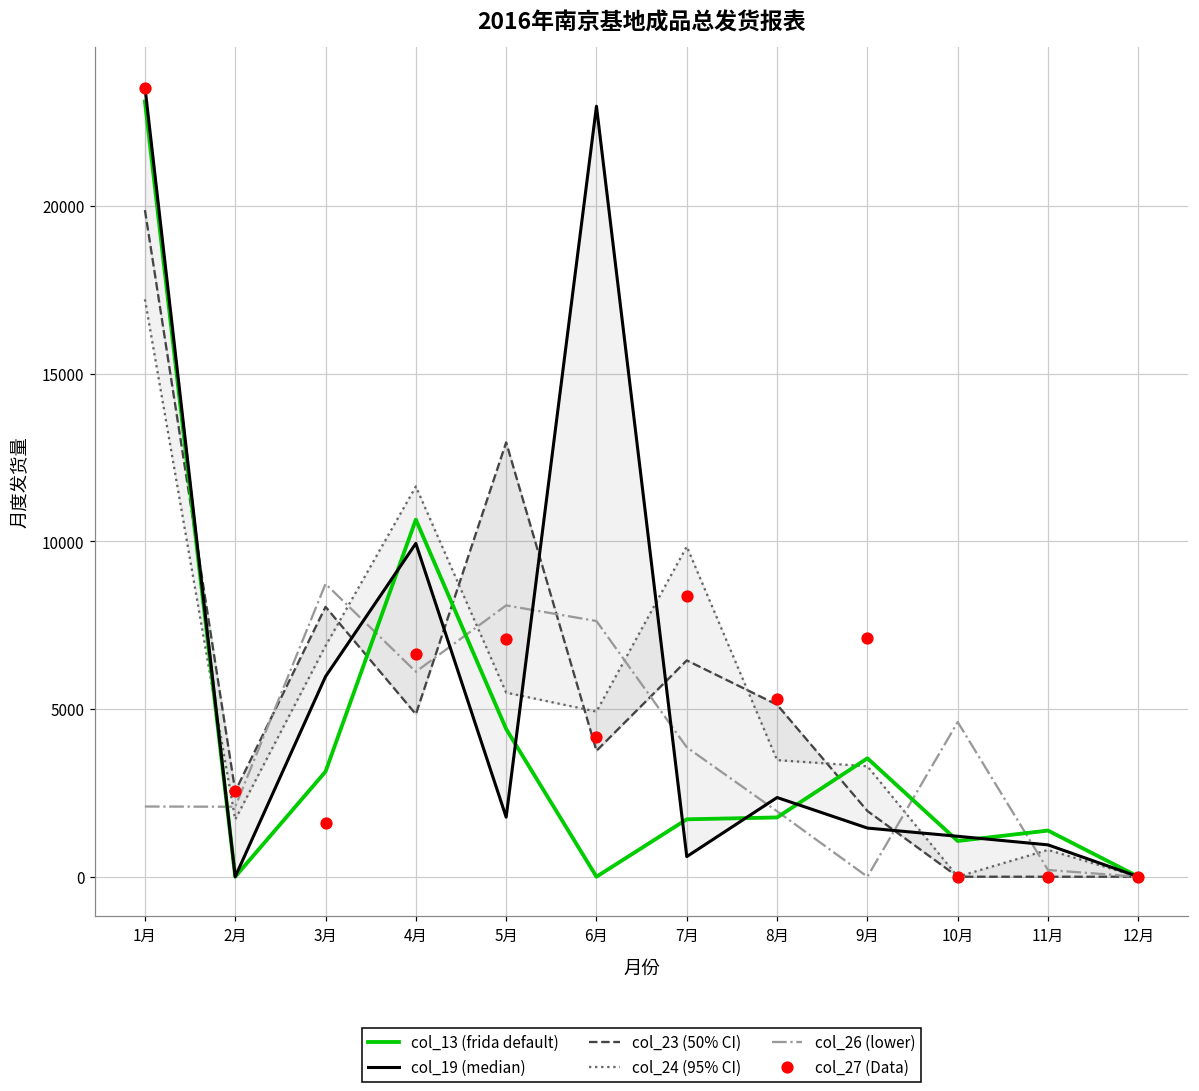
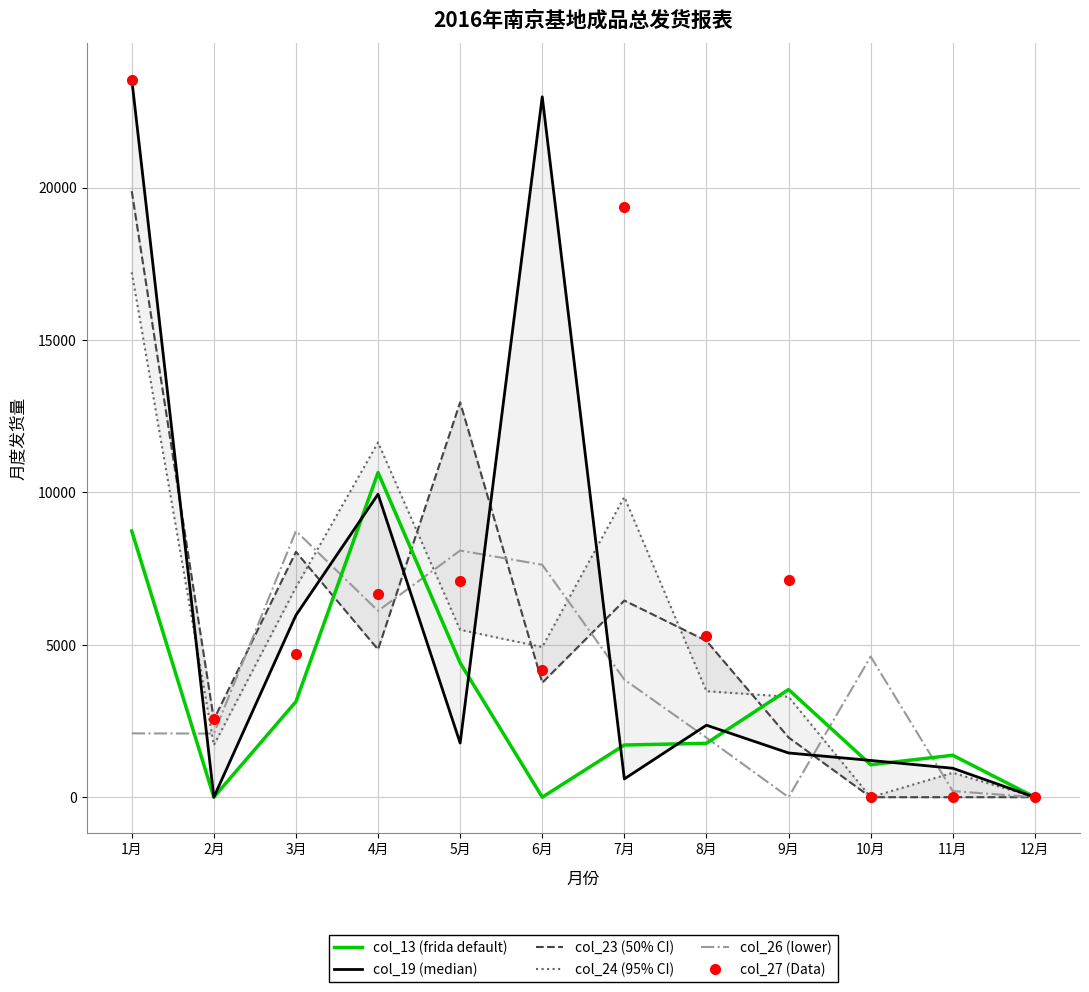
col_13 (frida default), 1月: 23100 -> 8700
col_27 (Data), 3月: 1600 -> 4700
col_27 (Data), 7月: 8400 -> 19400
